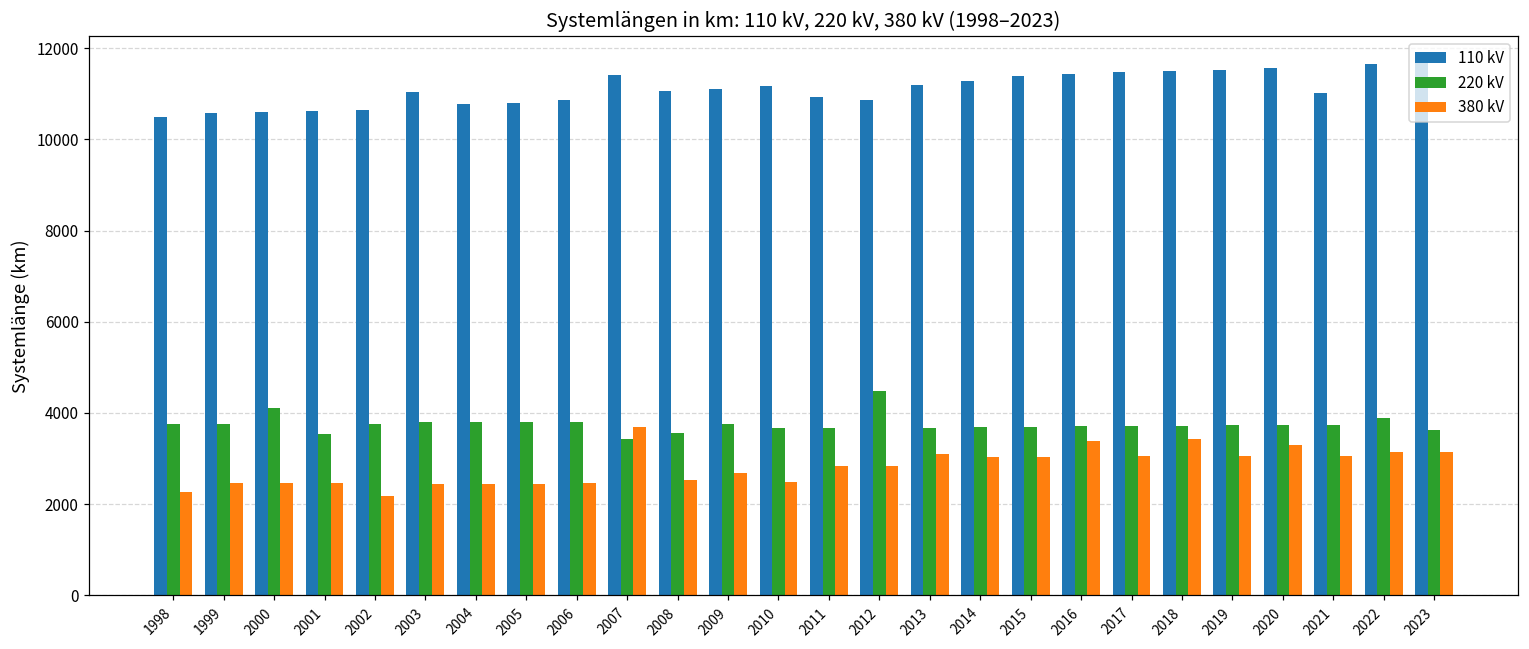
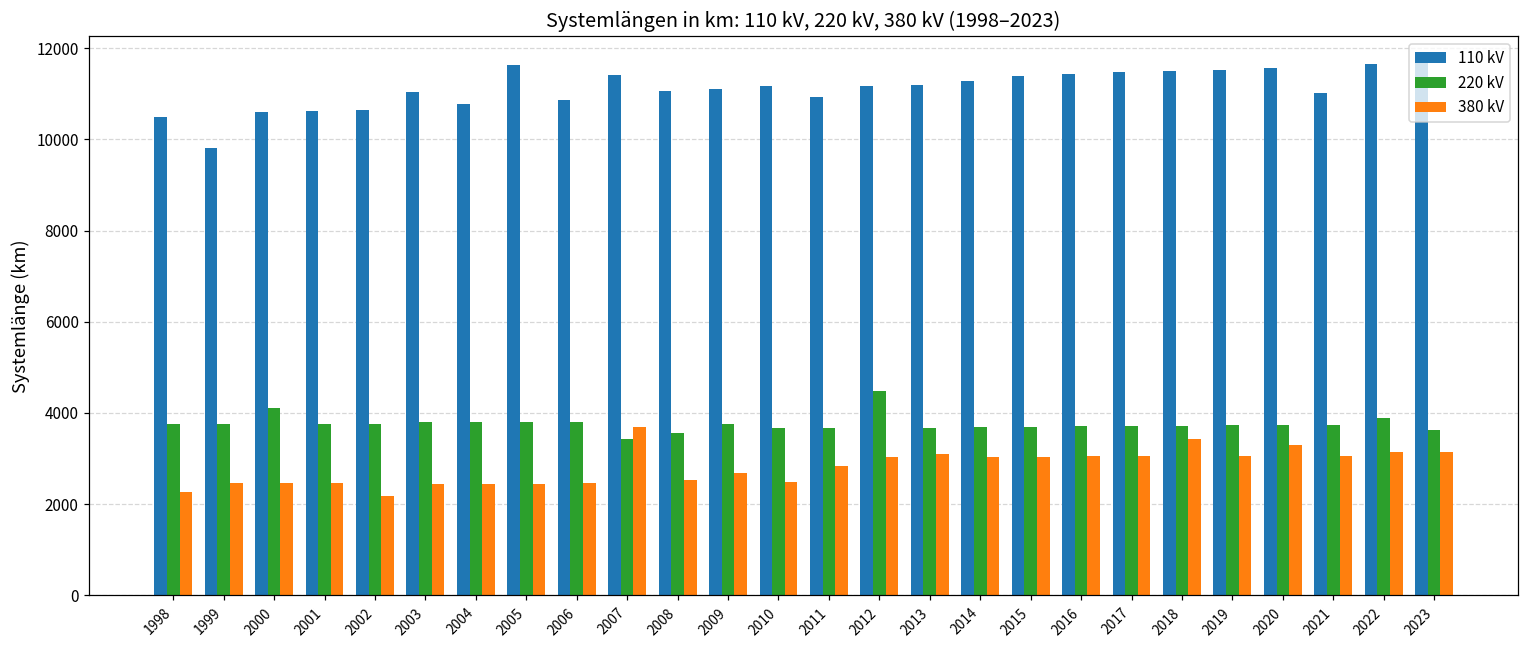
110 kV, 1999: 10600 -> 9800
220 kV, 2001: 3500 -> 3800
110 kV, 2005: 10800 -> 11600
110 kV, 2012: 10900 -> 11200
380 kV, 2012: 2800 -> 3000
380 kV, 2016: 3400 -> 3100
